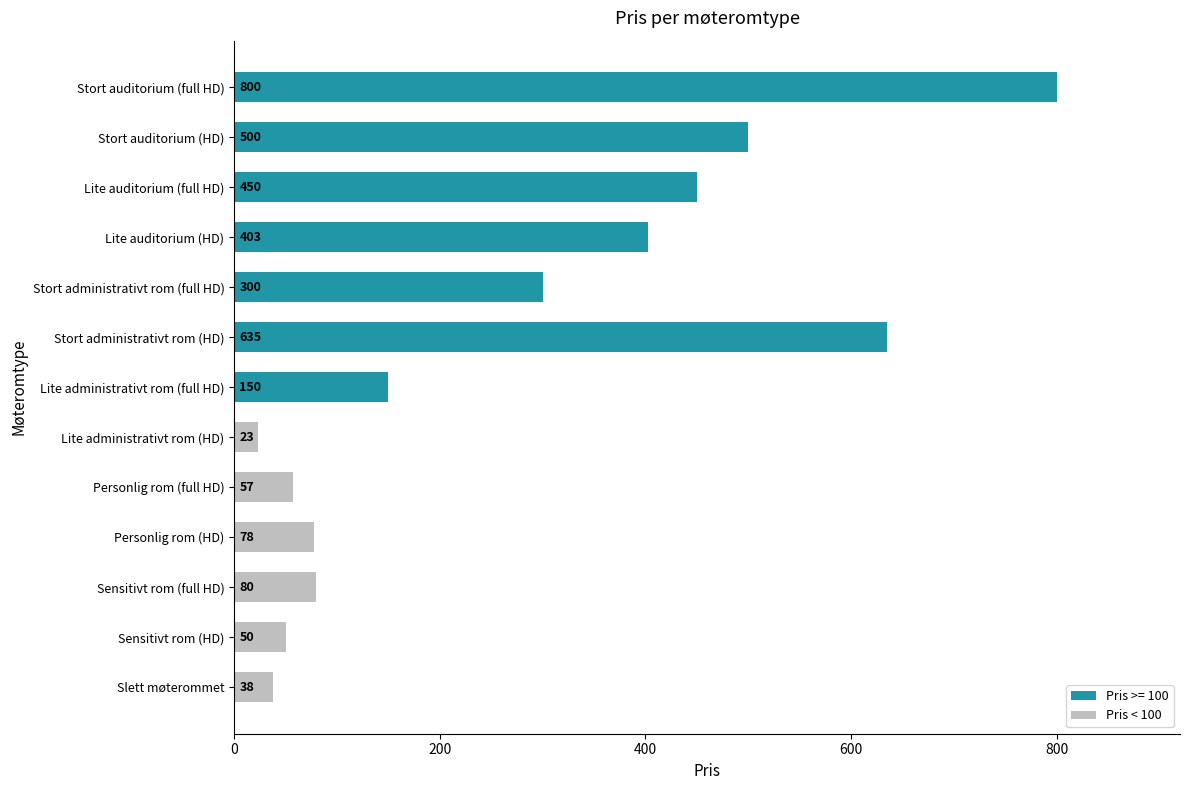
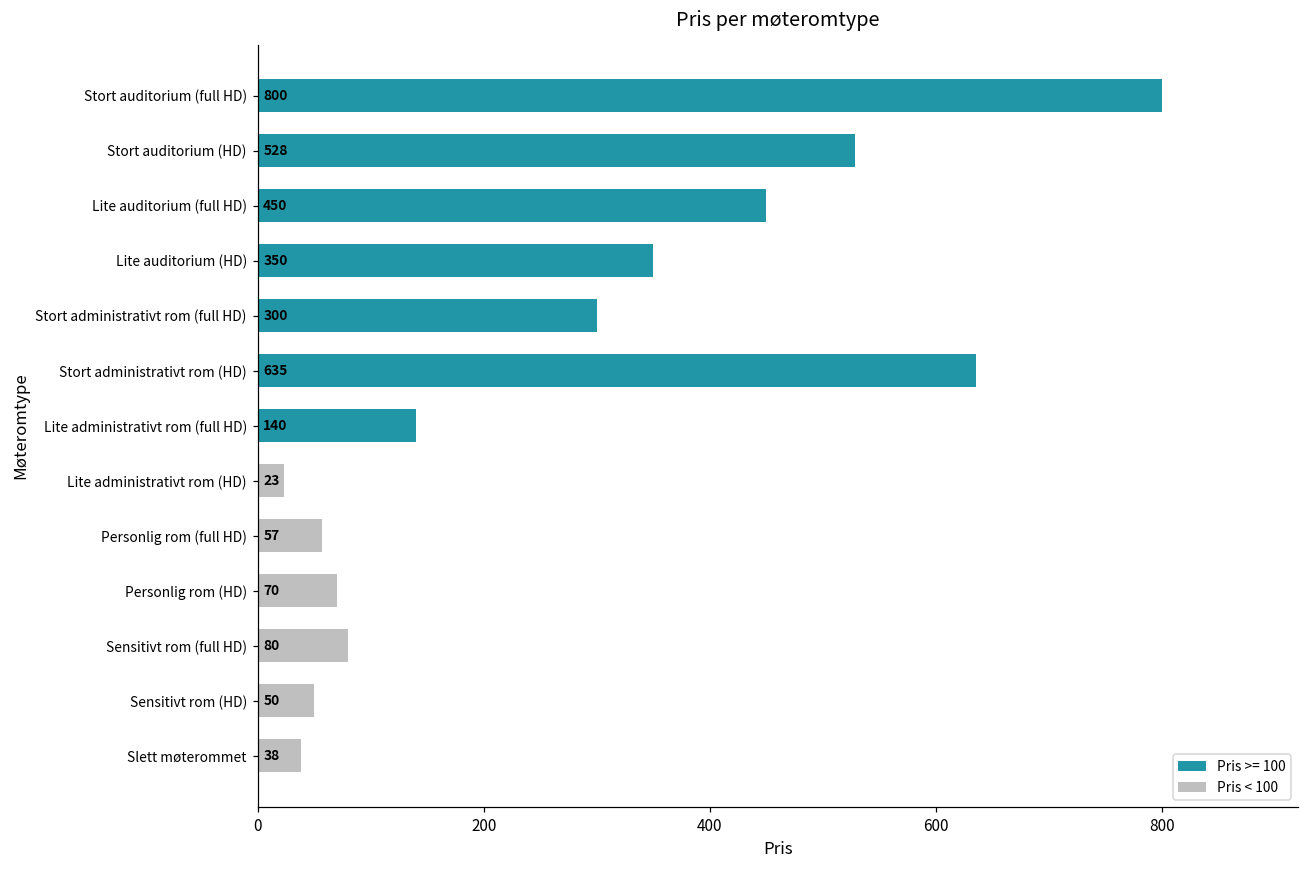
Stort auditorium (HD): 500 -> 528
Lite auditorium (HD): 403 -> 350
Lite administrativt rom (full HD): 150 -> 140
Personlig rom (HD): 78 -> 70
